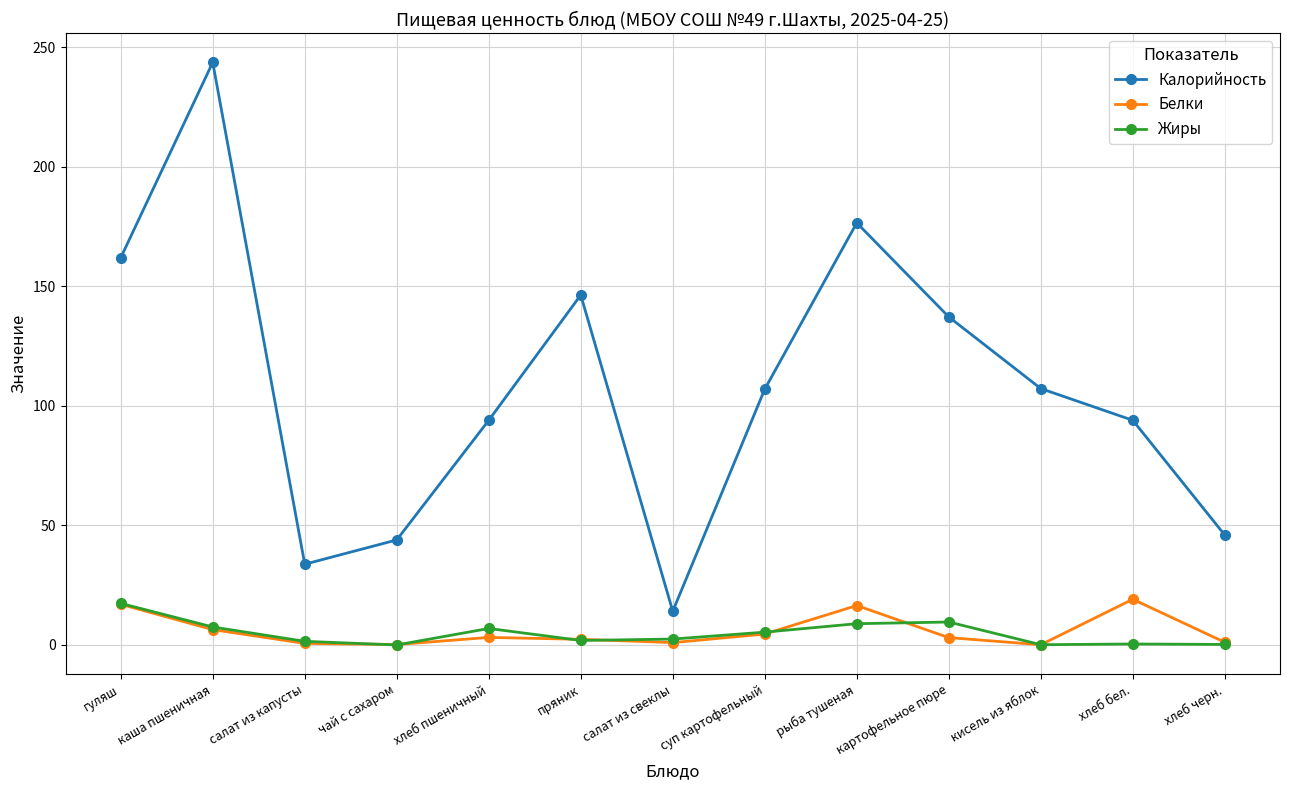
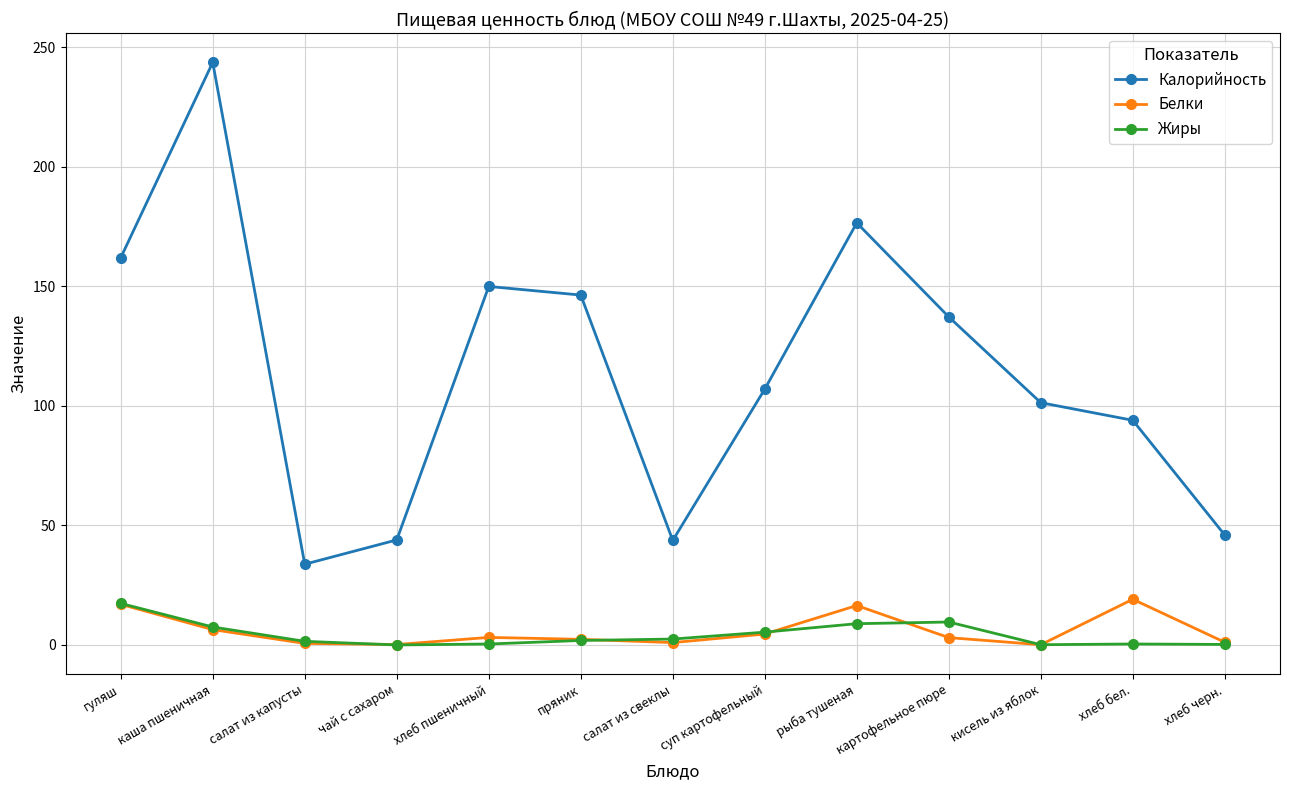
Калорийность, хлеб пшеничный: 94 -> 150
Жиры, хлеб пшеничный: 7 -> 0
Калорийность, салат из свеклы: 14 -> 44
Калорийность, кисель из яблок: 107 -> 101
